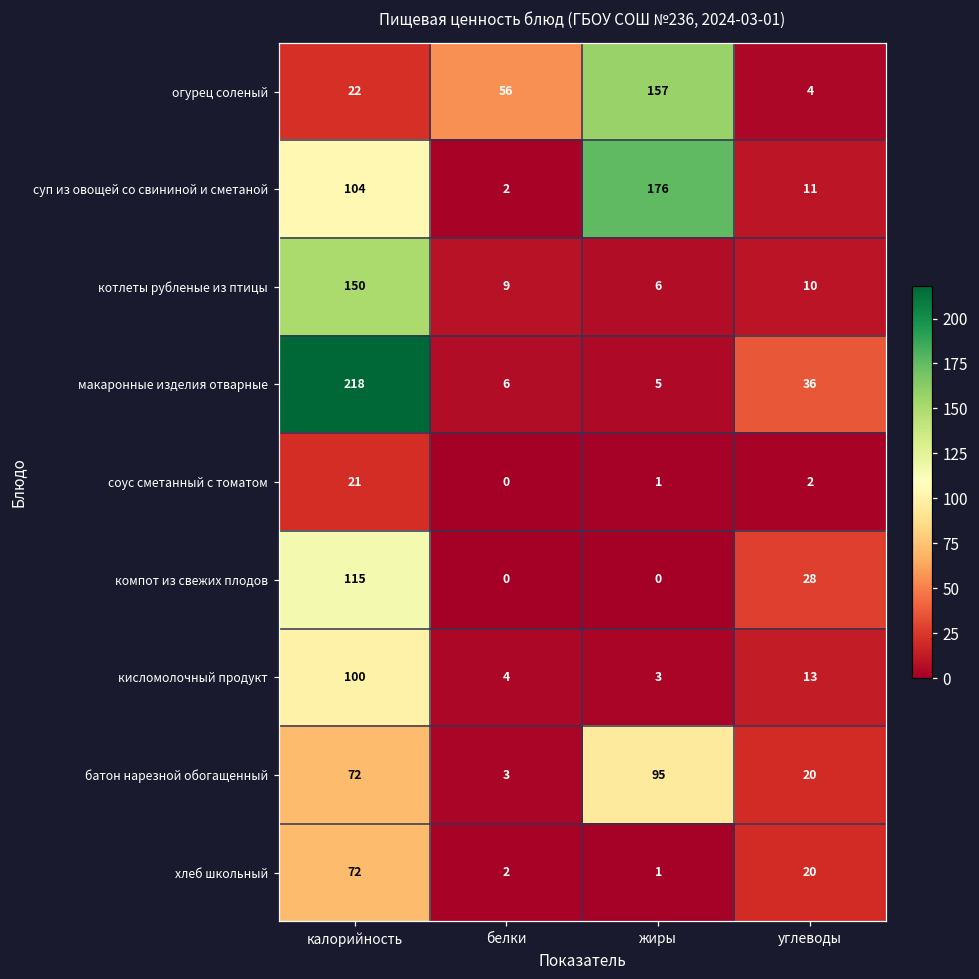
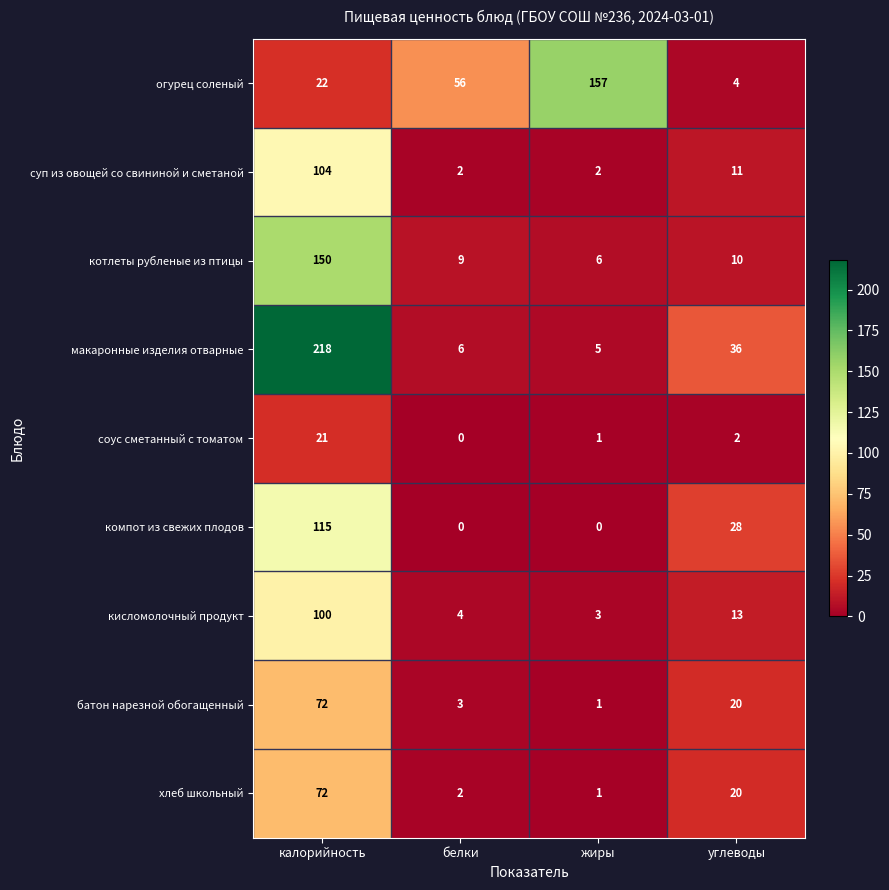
суп из овощей со свининой и сметаной, жиры: 176 -> 2
батон нарезной обогащенный, жиры: 95 -> 1
